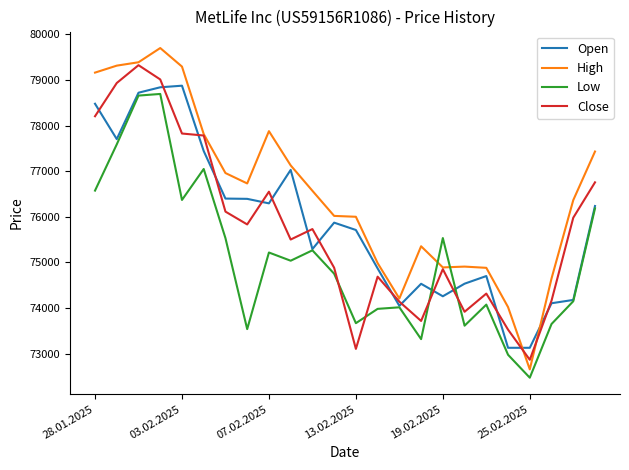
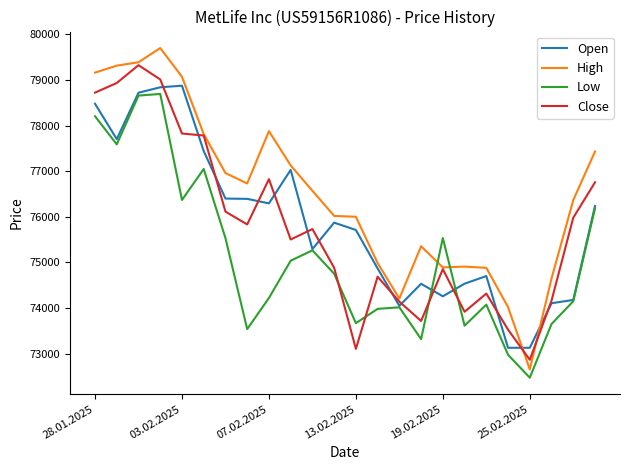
Low, 28.01.2025: 76600 -> 78200
Close, 28.01.2025: 78200 -> 78700
High, 03.02.2025: 79300 -> 79100
Low, 07.02.2025: 75200 -> 74200
Close, 07.02.2025: 76600 -> 76800
